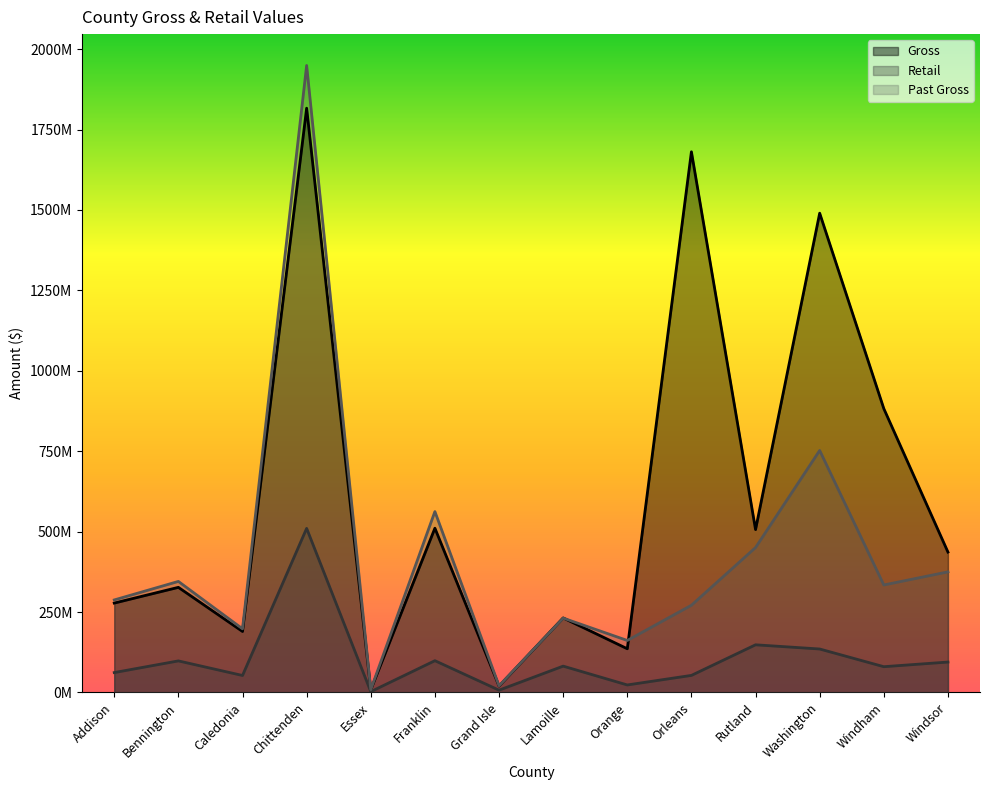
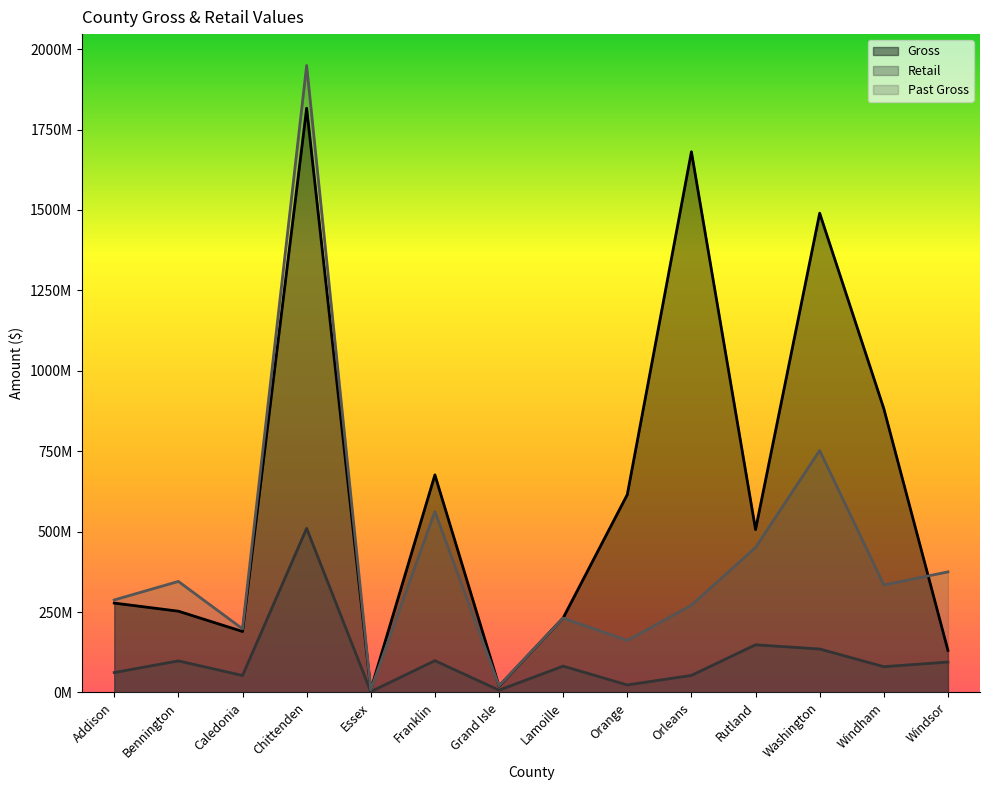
Gross, Bennington: 330000000 -> 250000000
Gross, Franklin: 510000000 -> 680000000
Gross, Orange: 140000000 -> 620000000
Gross, Windsor: 440000000 -> 130000000
